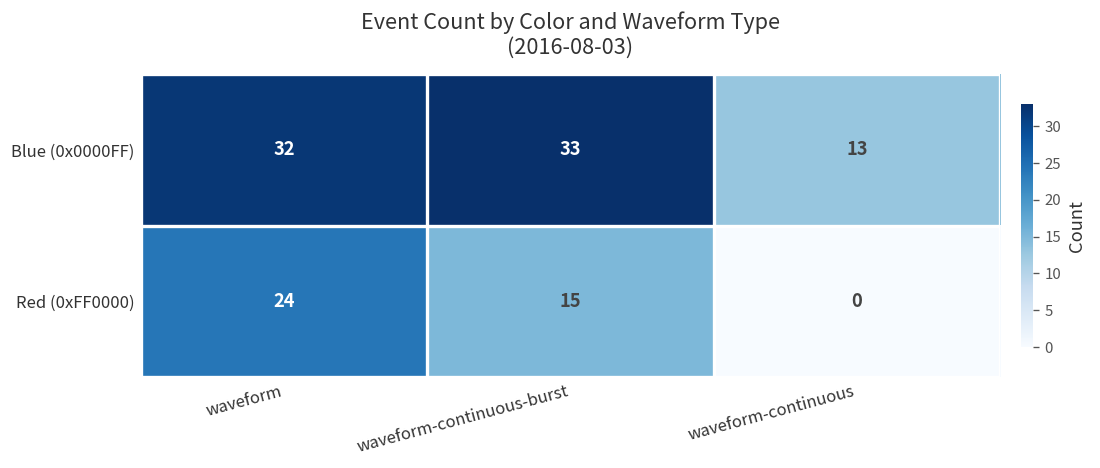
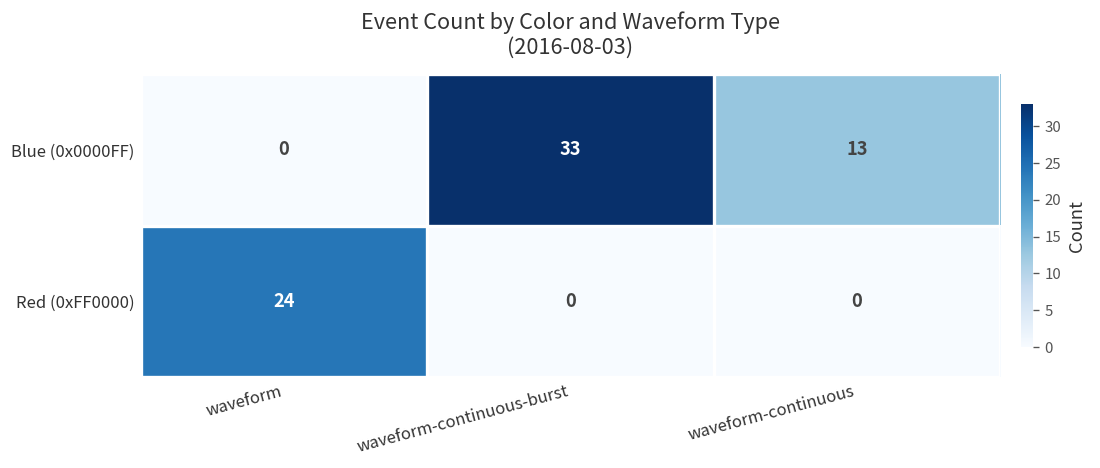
Blue (0x0000FF), waveform: 32 -> 0
Red (0xFF0000), waveform-continuous-burst: 15 -> 0
